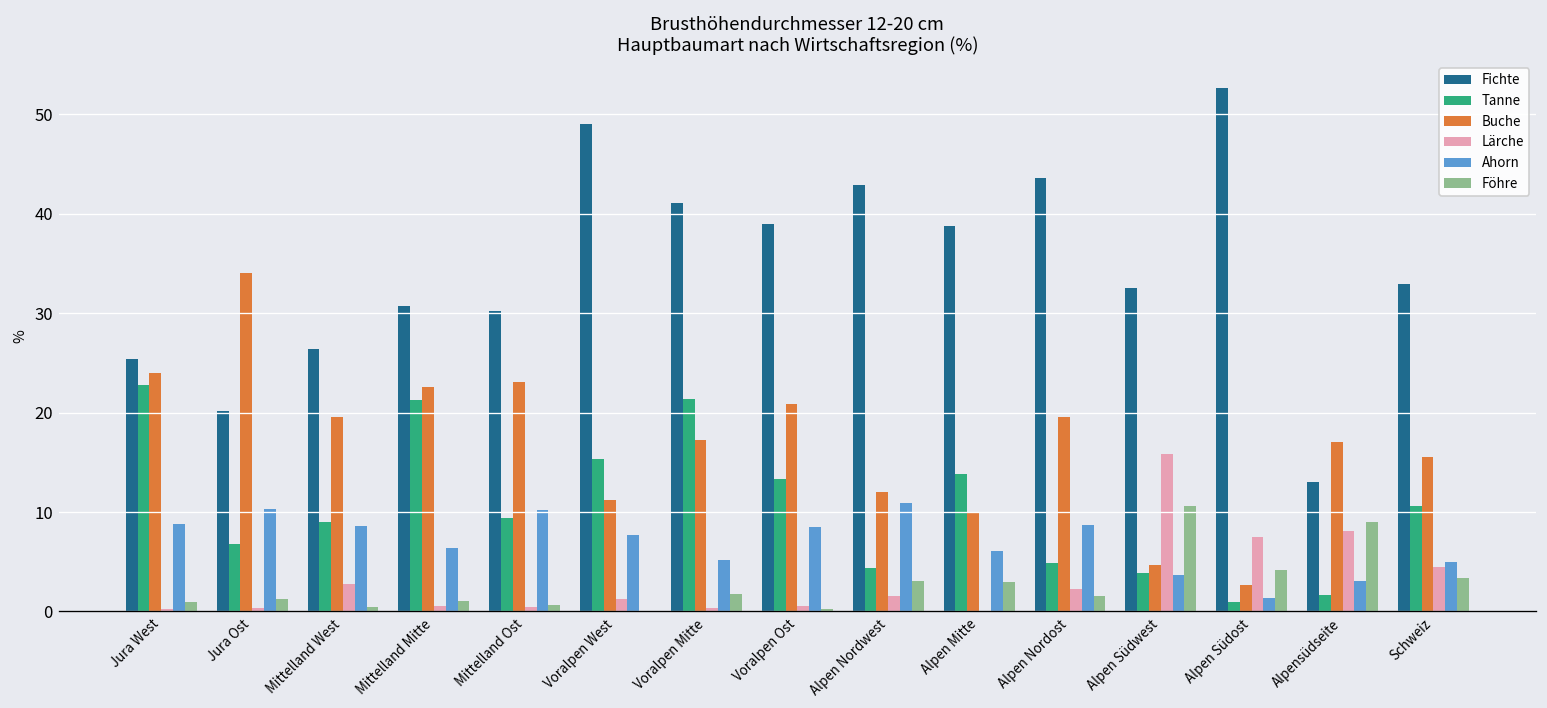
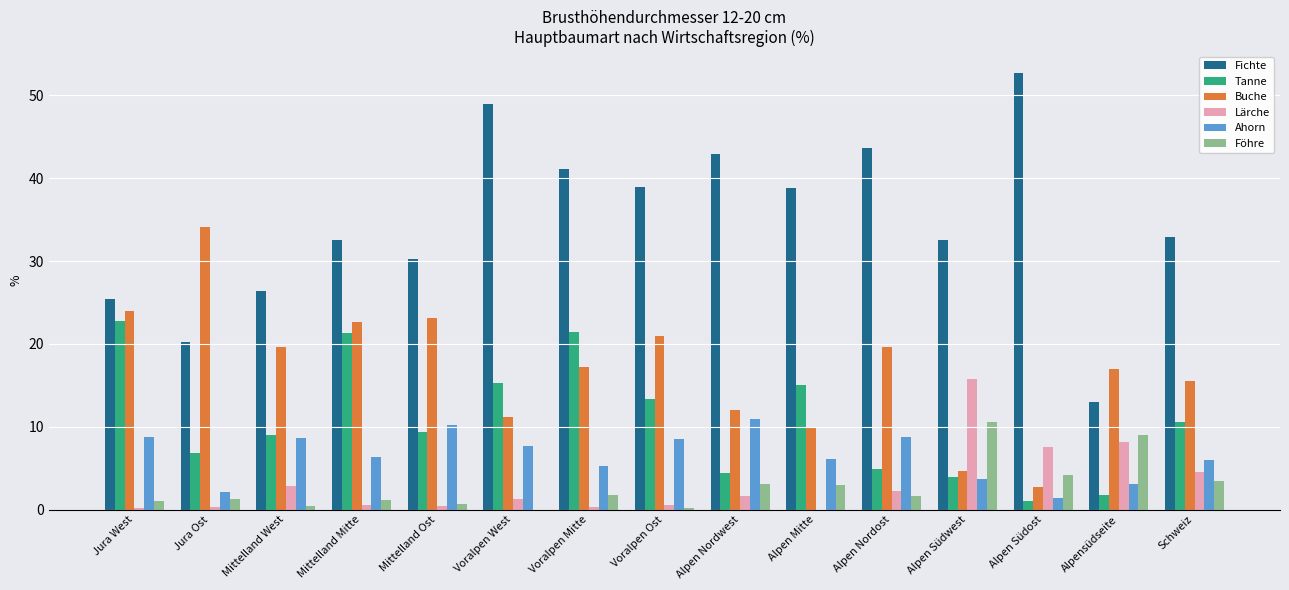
Ahorn, Jura Ost: 10 -> 2
Fichte, Mittelland Mitte: 31 -> 33
Tanne, Alpen Mitte: 14 -> 15
Ahorn, Schweiz: 5 -> 6
